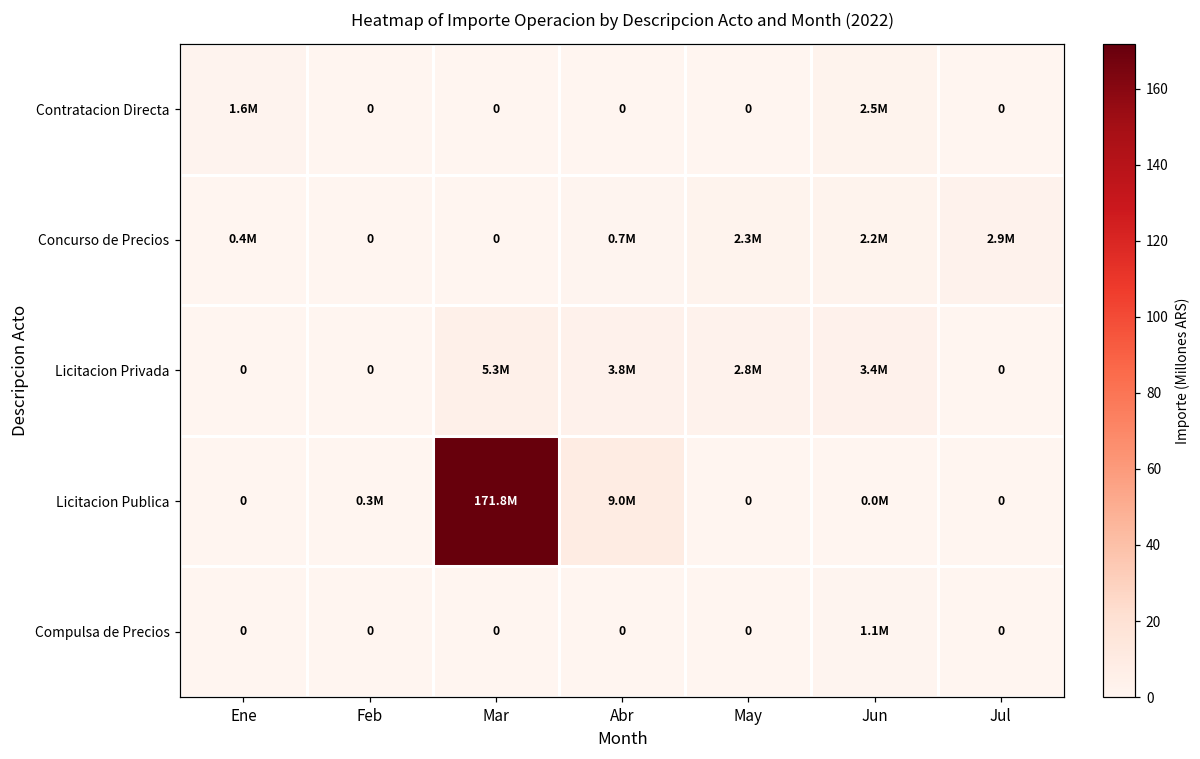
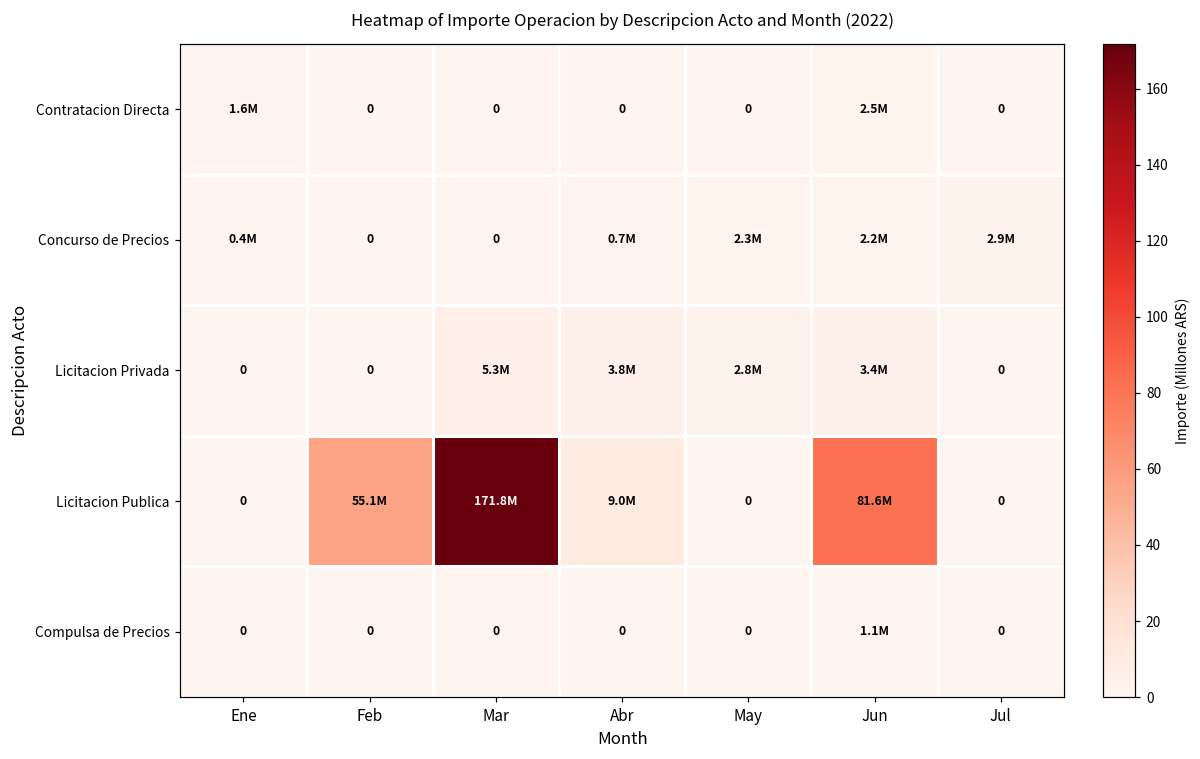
Licitacion Publica, Feb: 0.3M -> 55.1M
Licitacion Publica, Jun: 0.0M -> 81.6M
